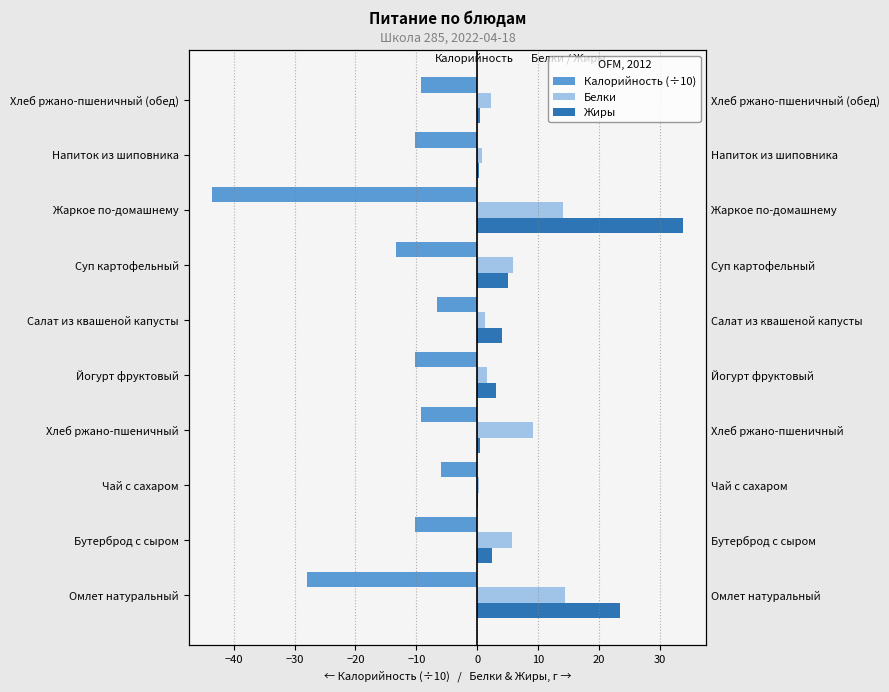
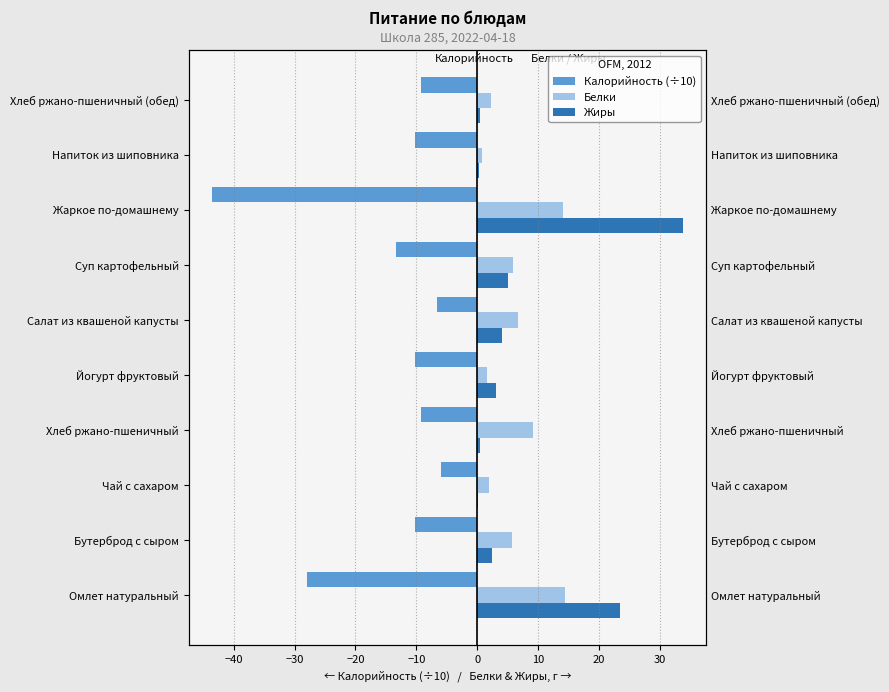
Белки, Салат из квашеной капусты: 1 -> 7
Белки, Чай с сахаром: 0 -> 2
